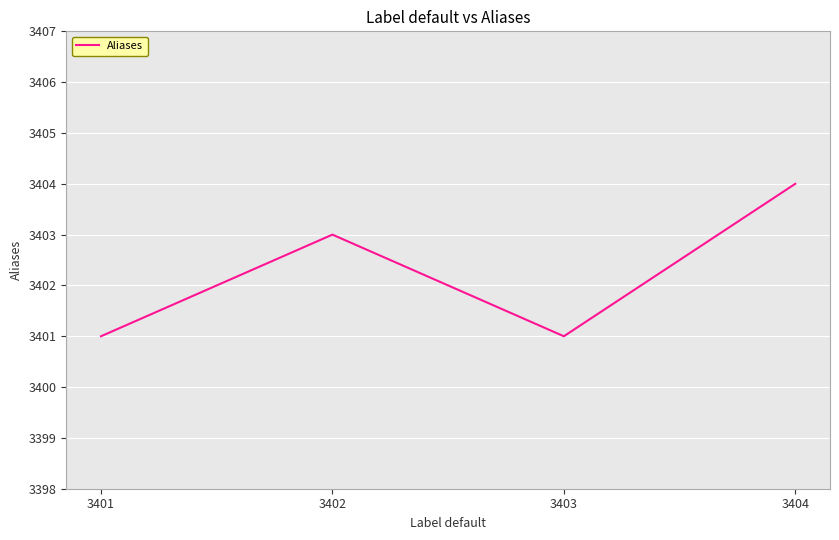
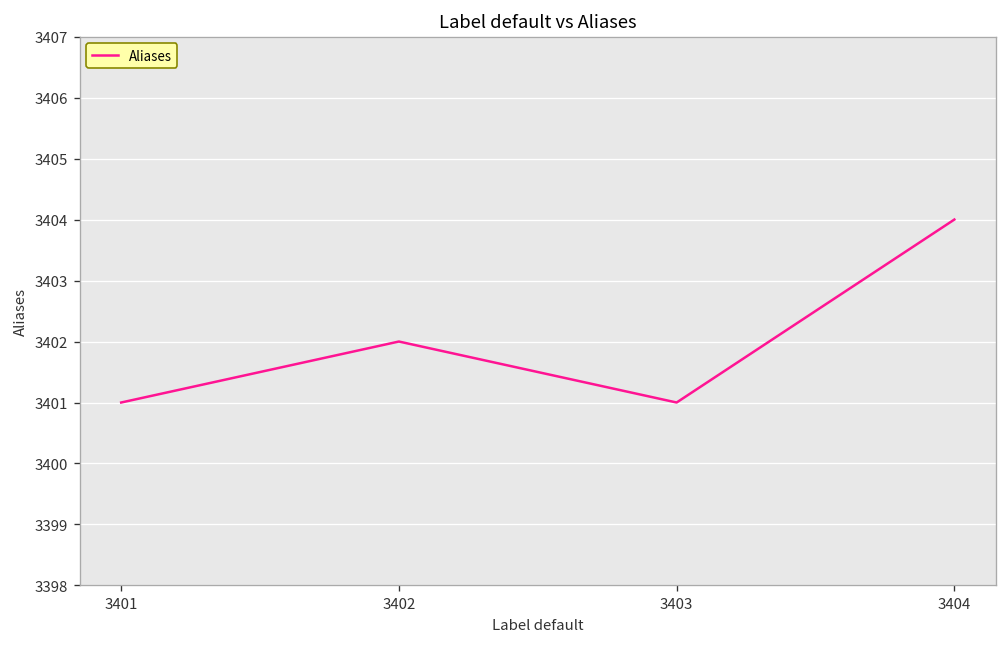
3402: 3403 -> 3402
